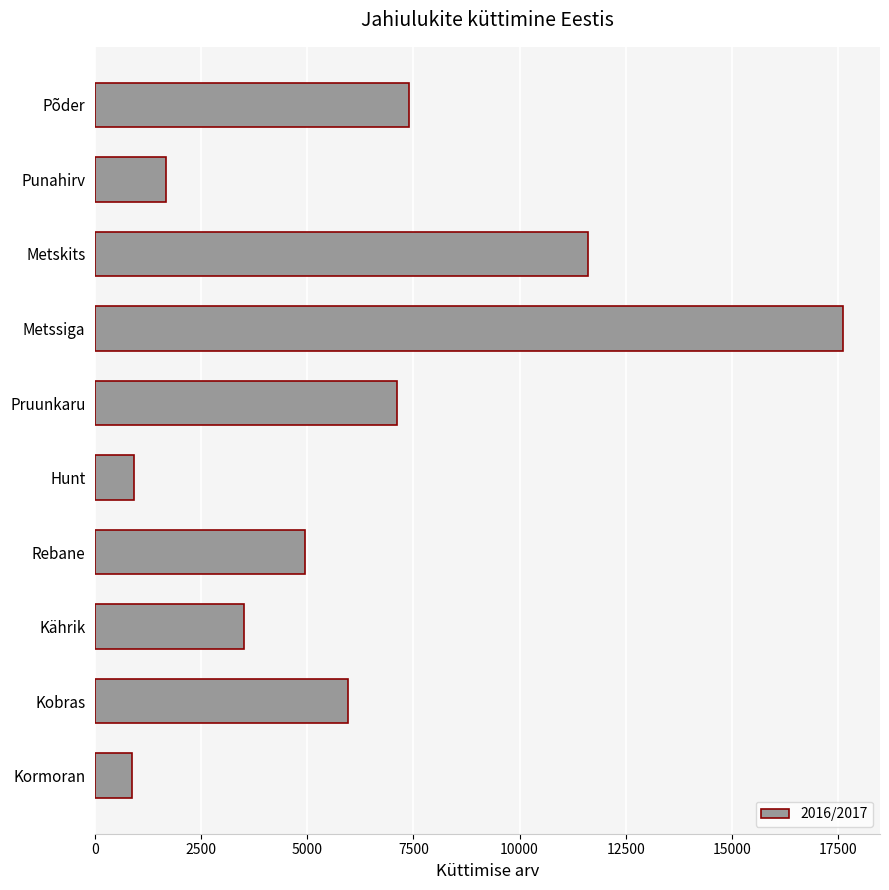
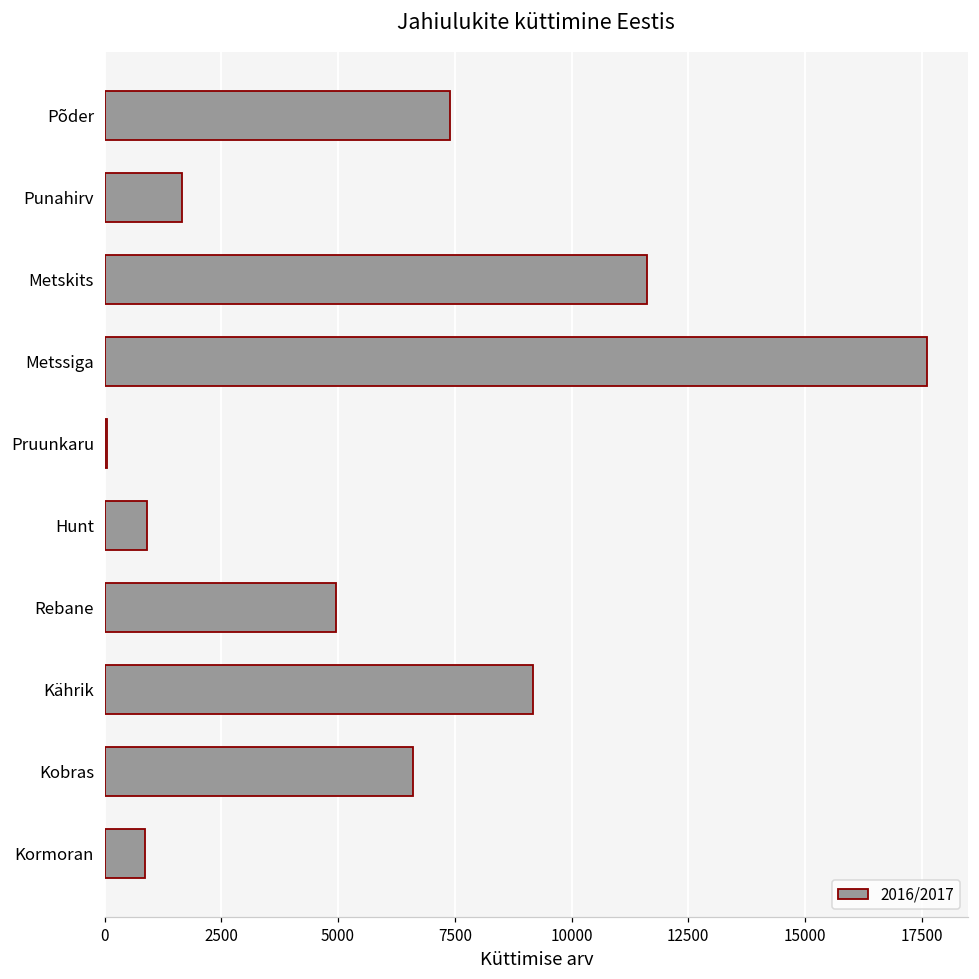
Pruunkaru: 7100 -> 100
Kährik: 3500 -> 9200
Kobras: 5900 -> 6600
